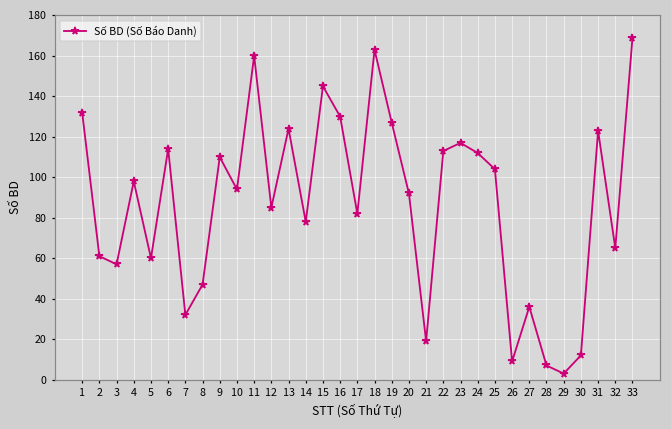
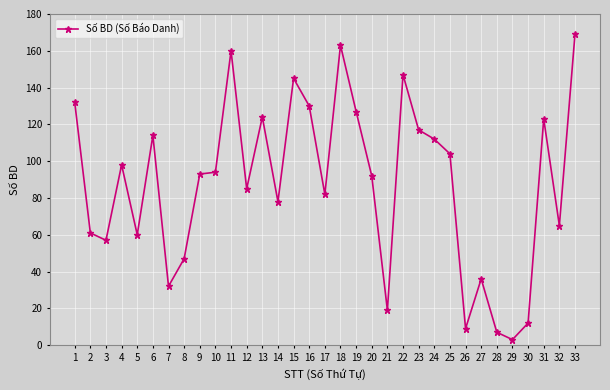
9: 110 -> 93
22: 113 -> 147
